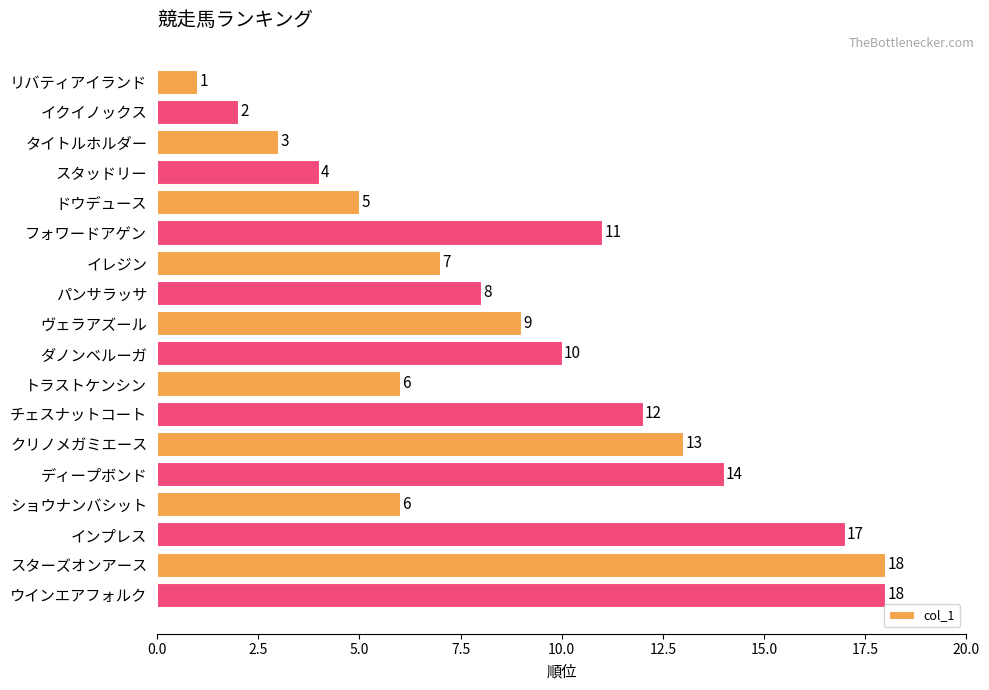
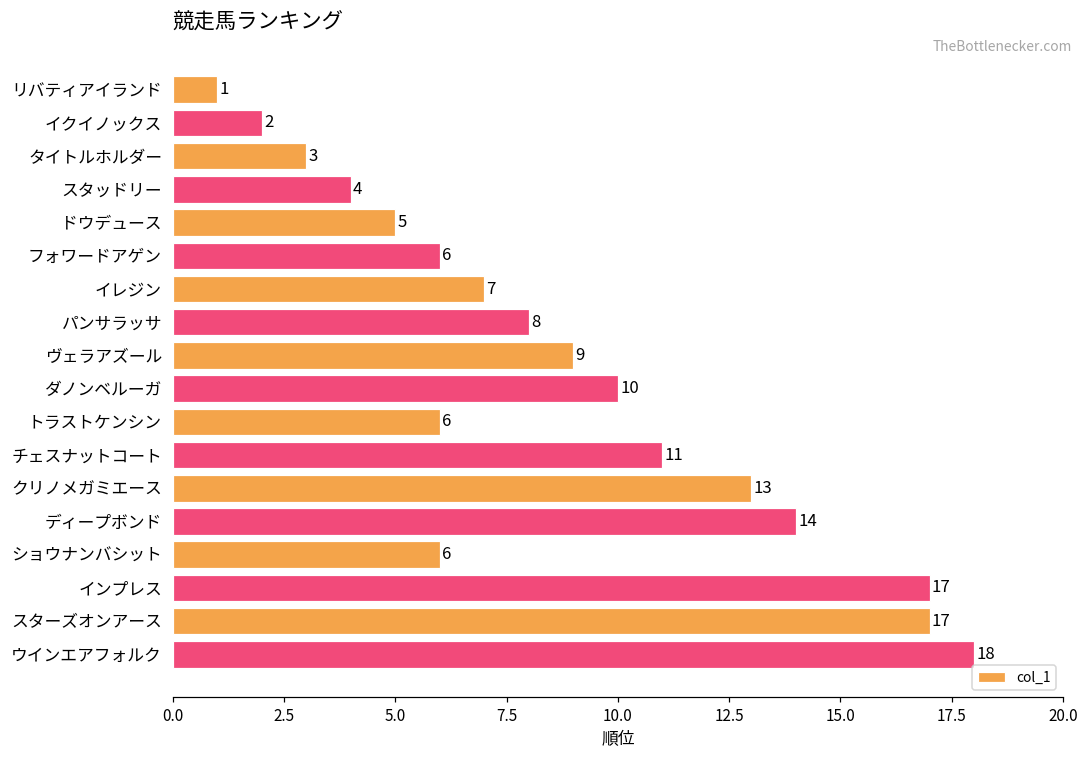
フォワードアゲン: 11 -> 6
チェスナットコート: 12 -> 11
スターズオンアース: 18 -> 17
